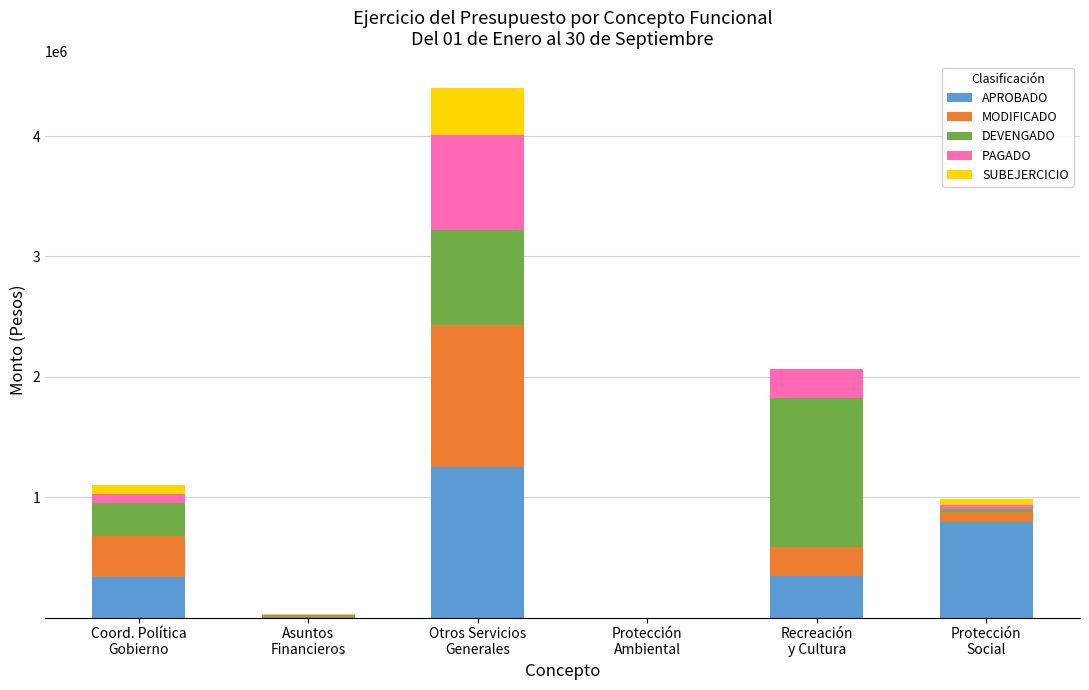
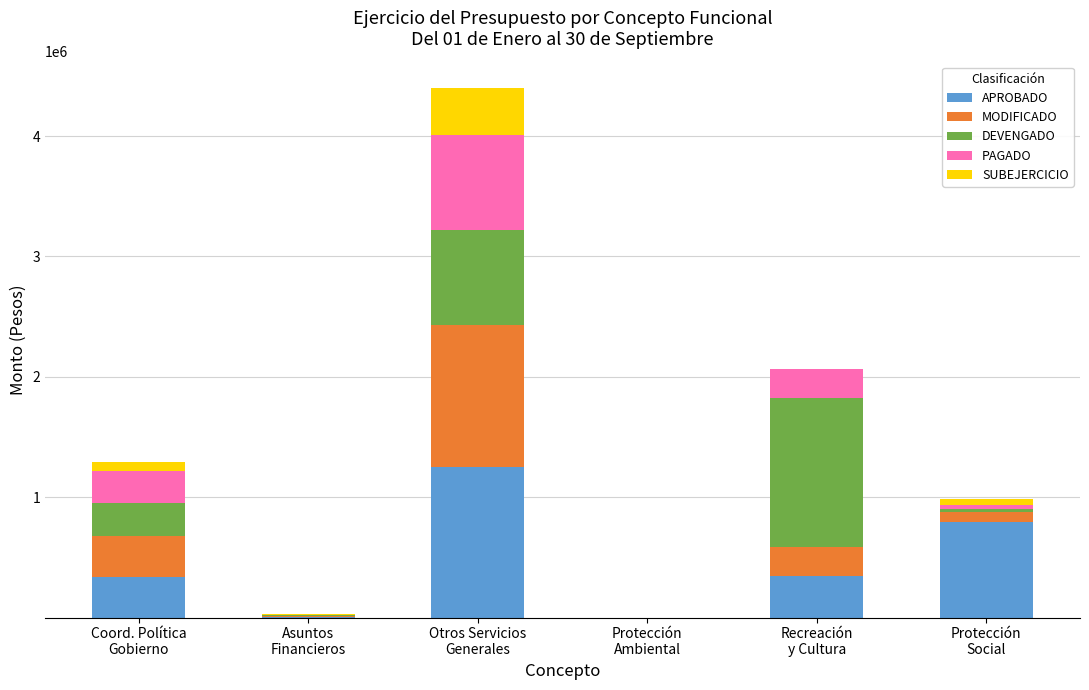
PAGADO, Coord. Política Gobierno: 80000 -> 270000
